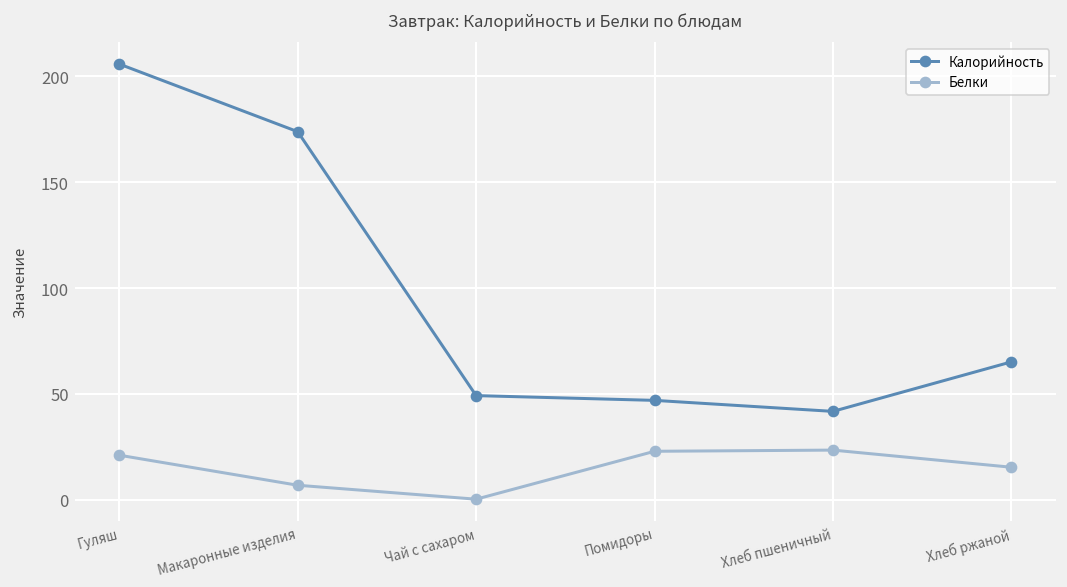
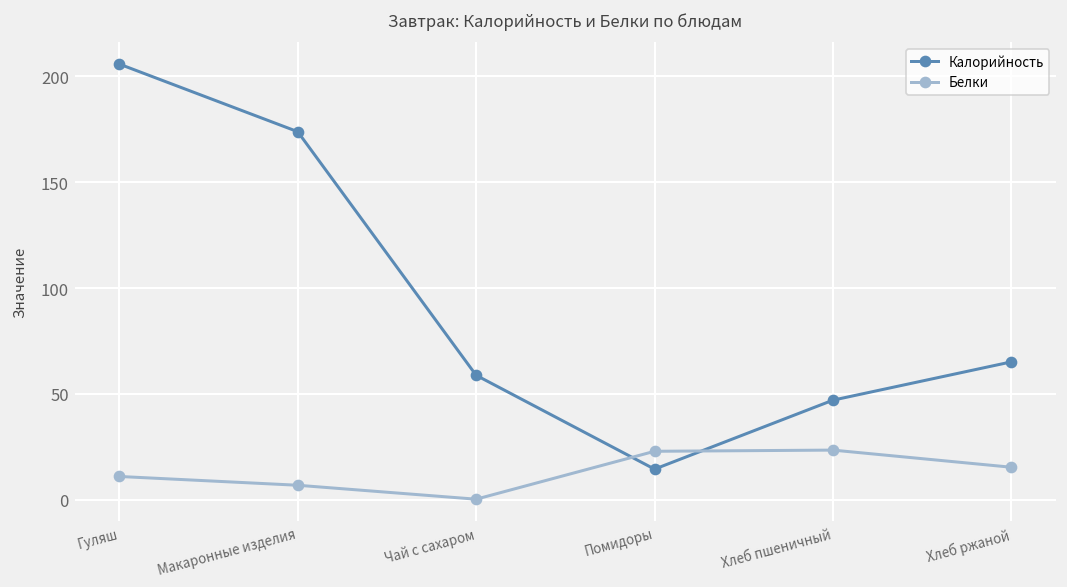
Белки, Гуляш: 21 -> 11
Калорийность, Чай с сахаром: 49 -> 59
Калорийность, Помидоры: 47 -> 14
Калорийность, Хлеб пшеничный: 42 -> 47
